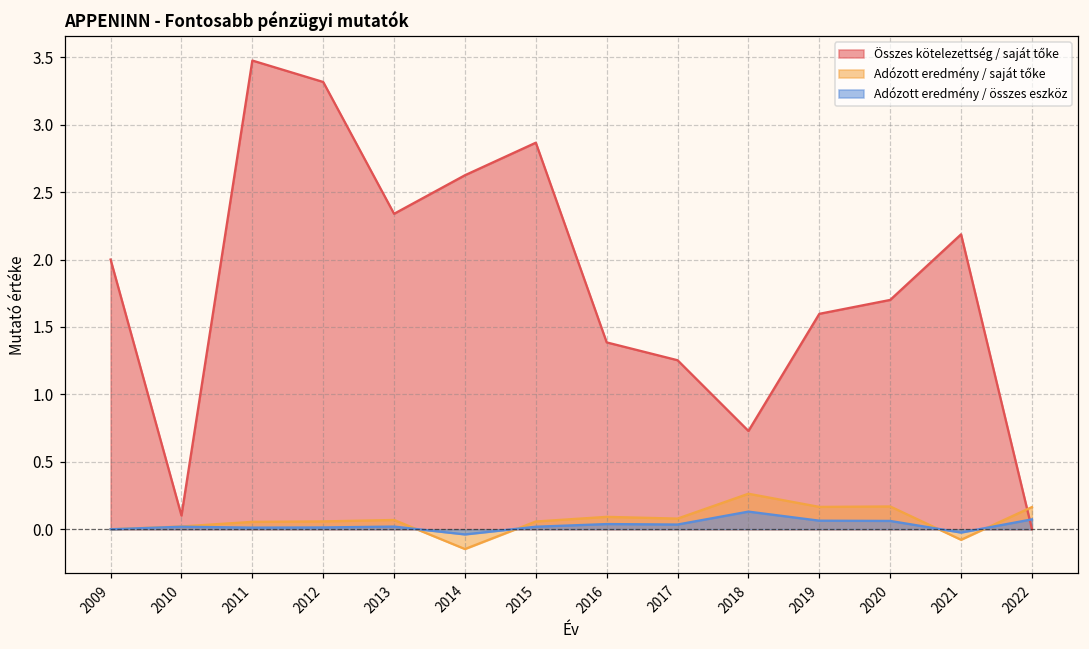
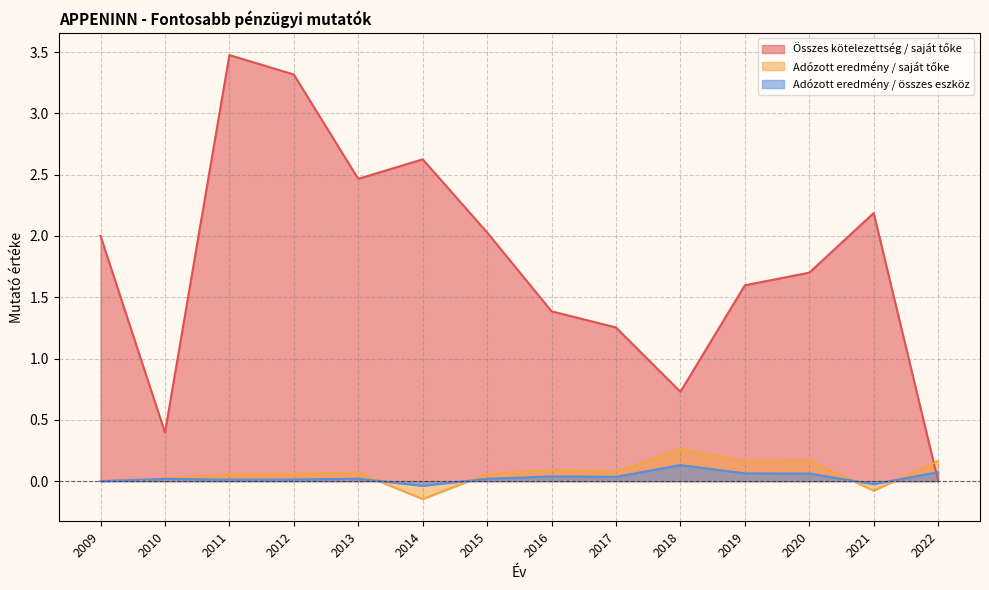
Összes kötelezettség / saját tőke, 2010: 0.10 -> 0.40
Összes kötelezettség / saját tőke, 2013: 2.34 -> 2.47
Összes kötelezettség / saját tőke, 2015: 2.87 -> 2.03
